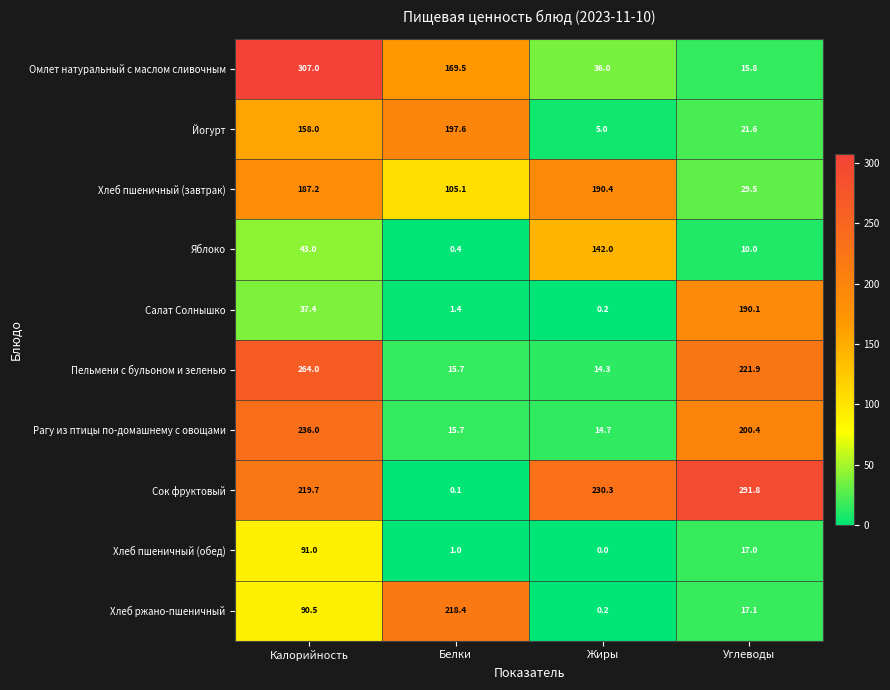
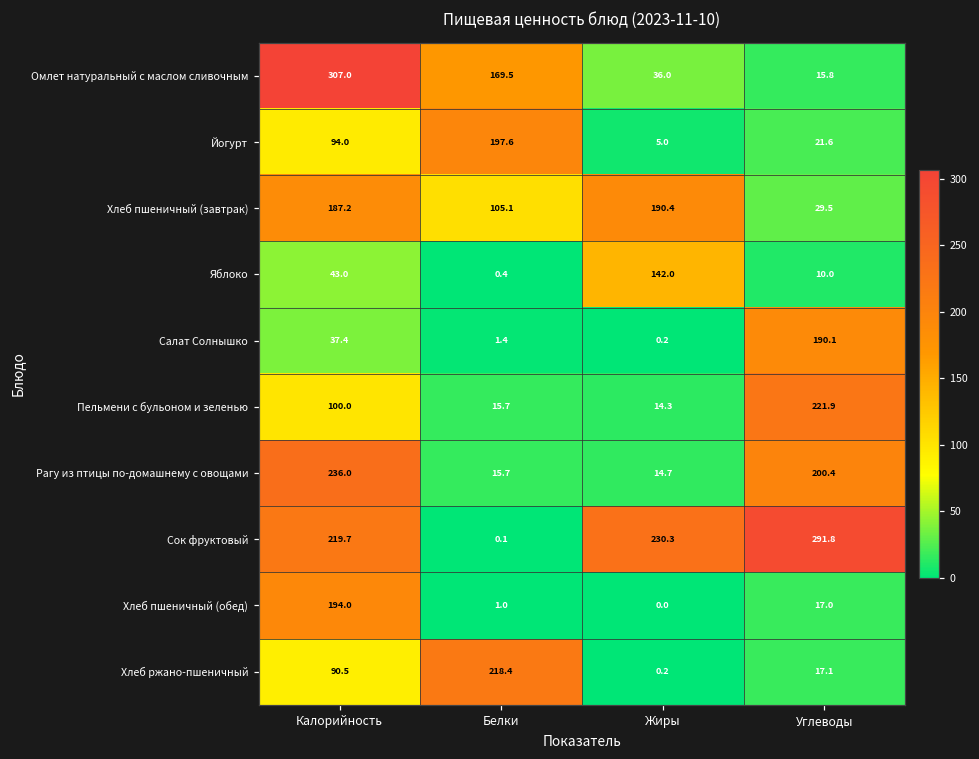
Йогурт, Калорийность: 158.0 -> 94.0
Пельмени с бульоном и зеленью, Калорийность: 264.0 -> 100.0
Хлеб пшеничный (обед), Калорийность: 91.0 -> 194.0
